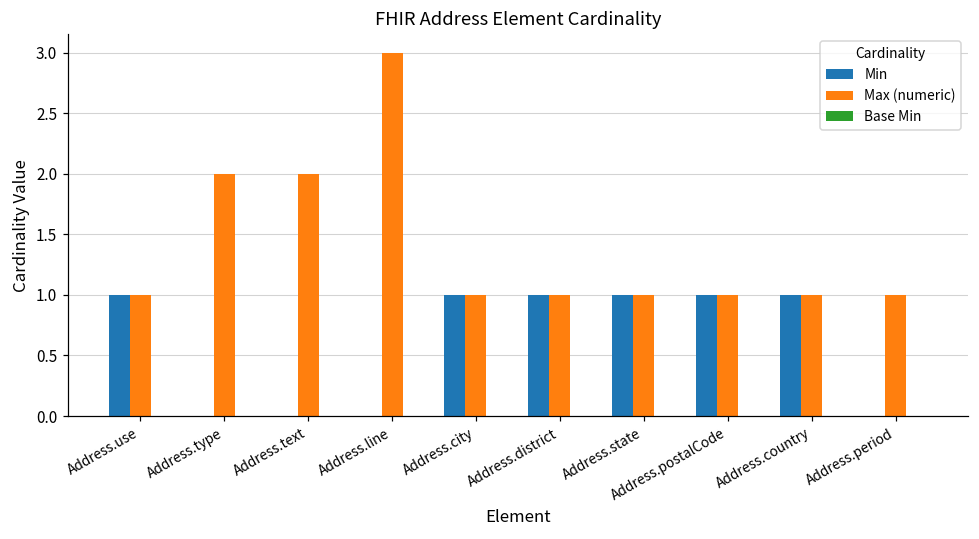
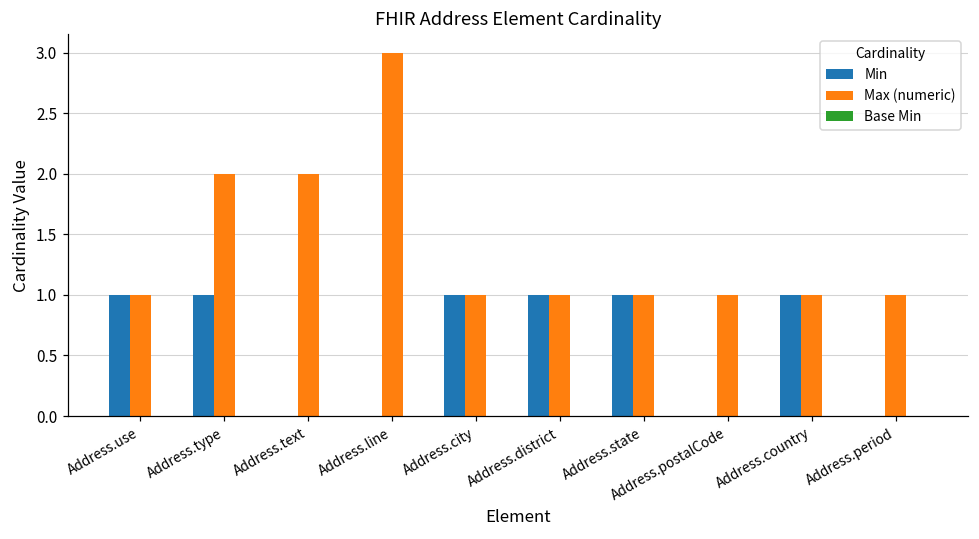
Min, Address.type: 0 -> 1
Min, Address.postalCode: 1 -> 0
